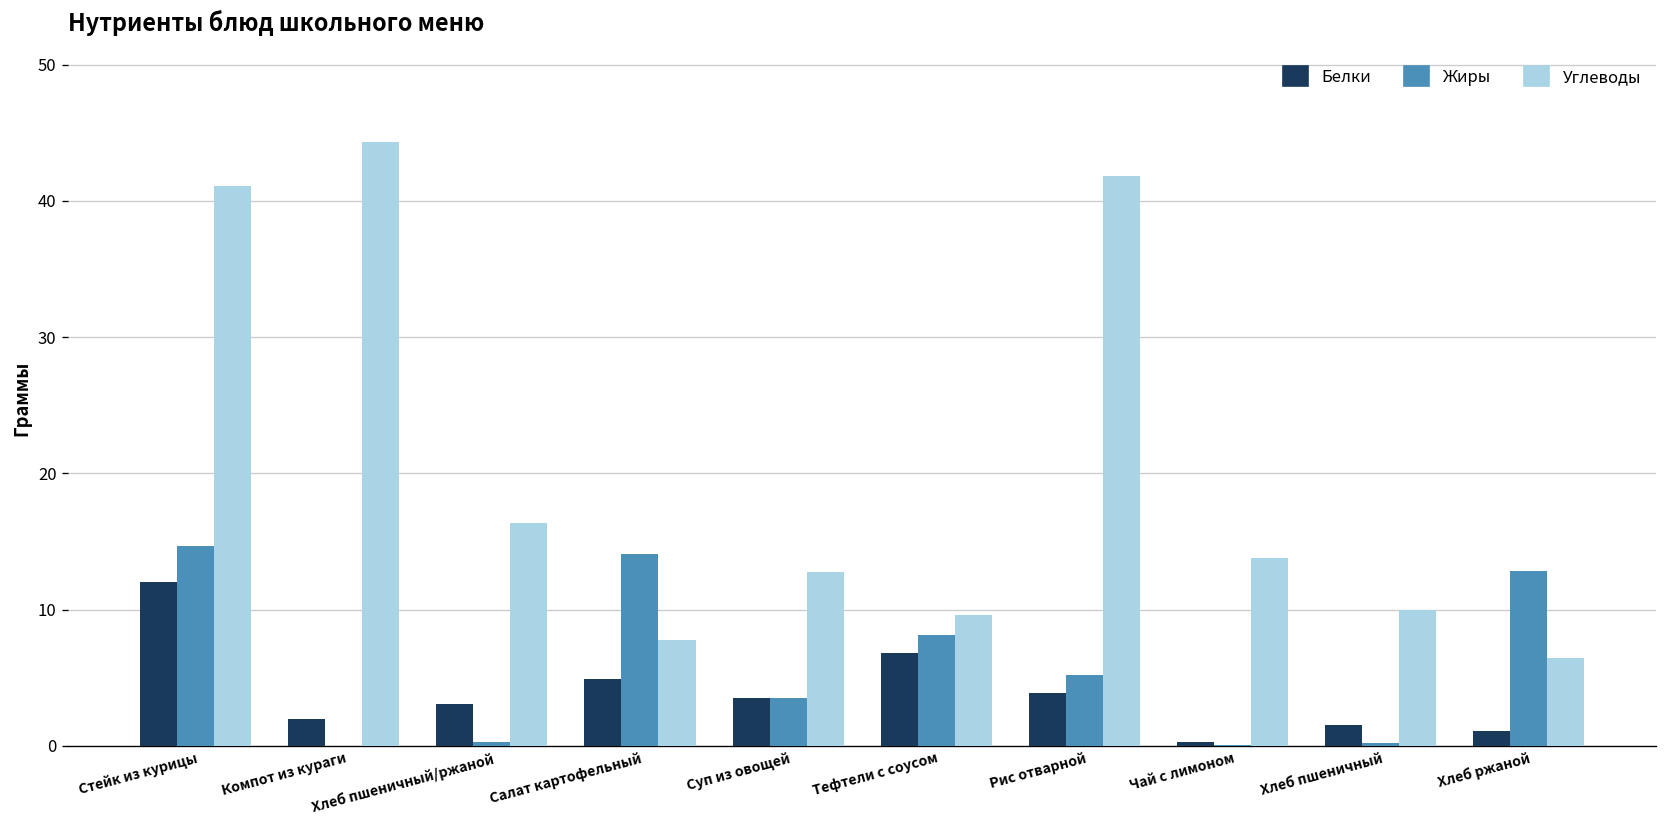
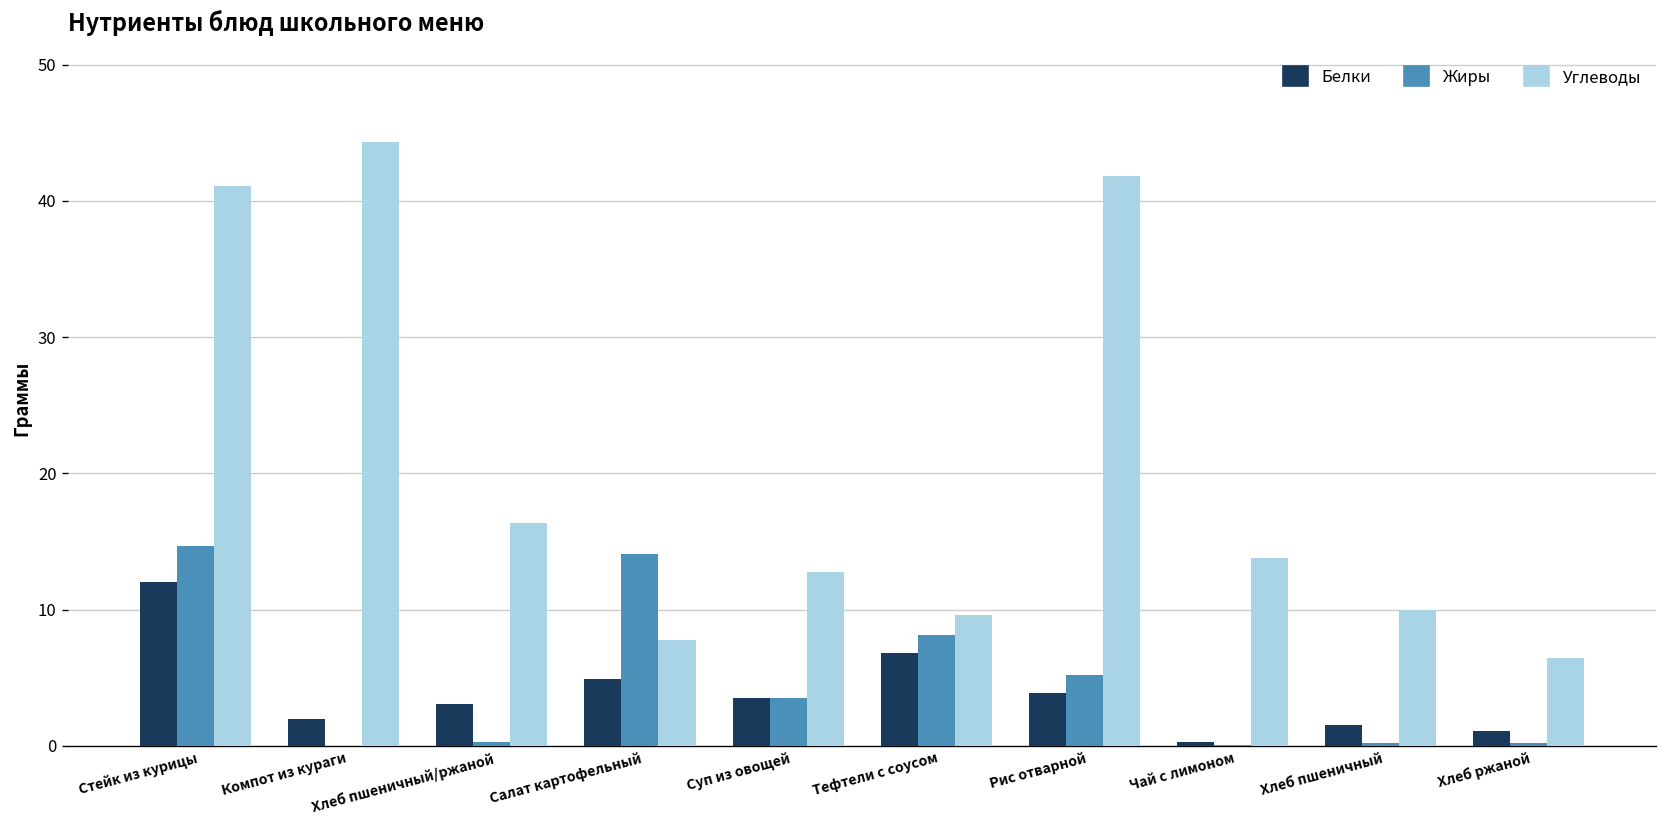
Жиры, Хлеб ржаной: 12.8 -> 0.2
